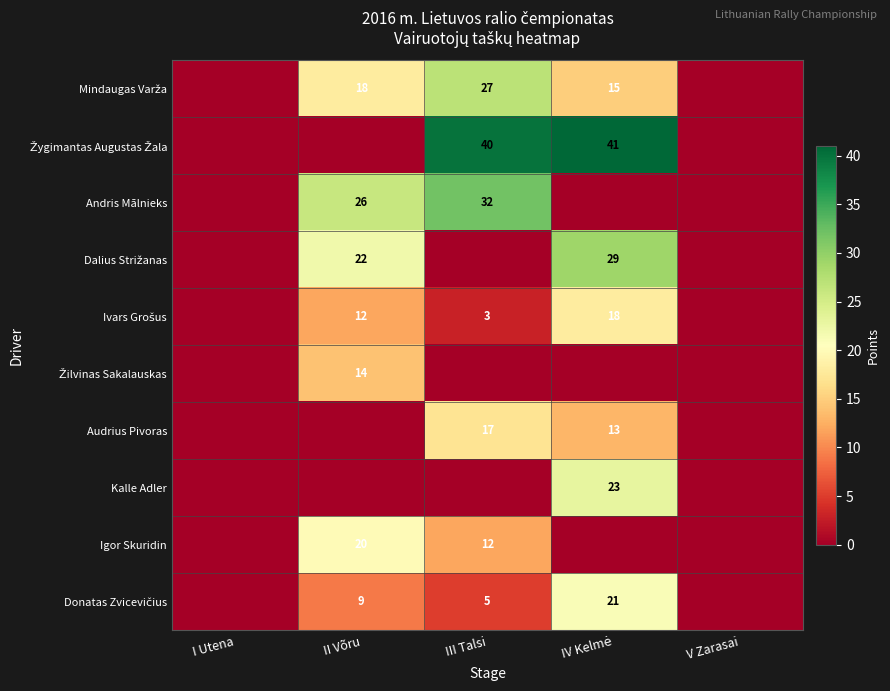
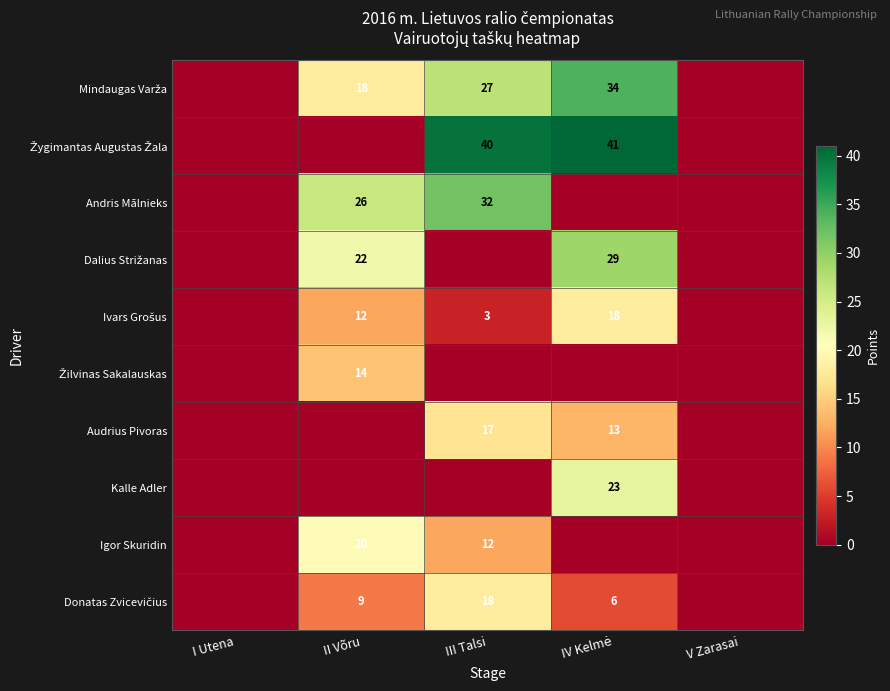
Mindaugas Varža, IV Kelmė: 15 -> 34
Donatas Zvicevičius, III Talsi: 5 -> 18
Donatas Zvicevičius, IV Kelmė: 21 -> 6
